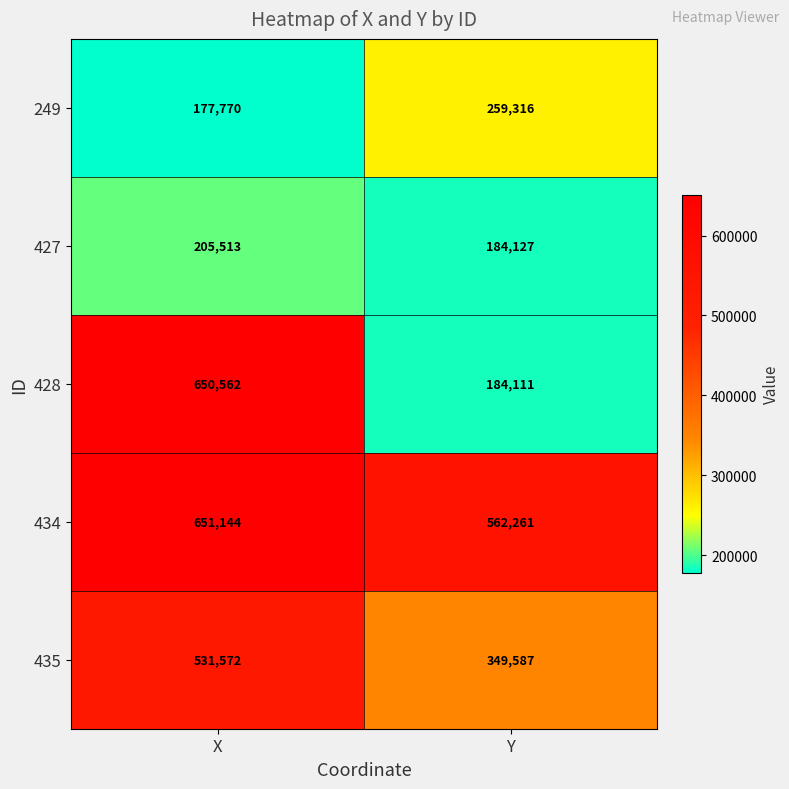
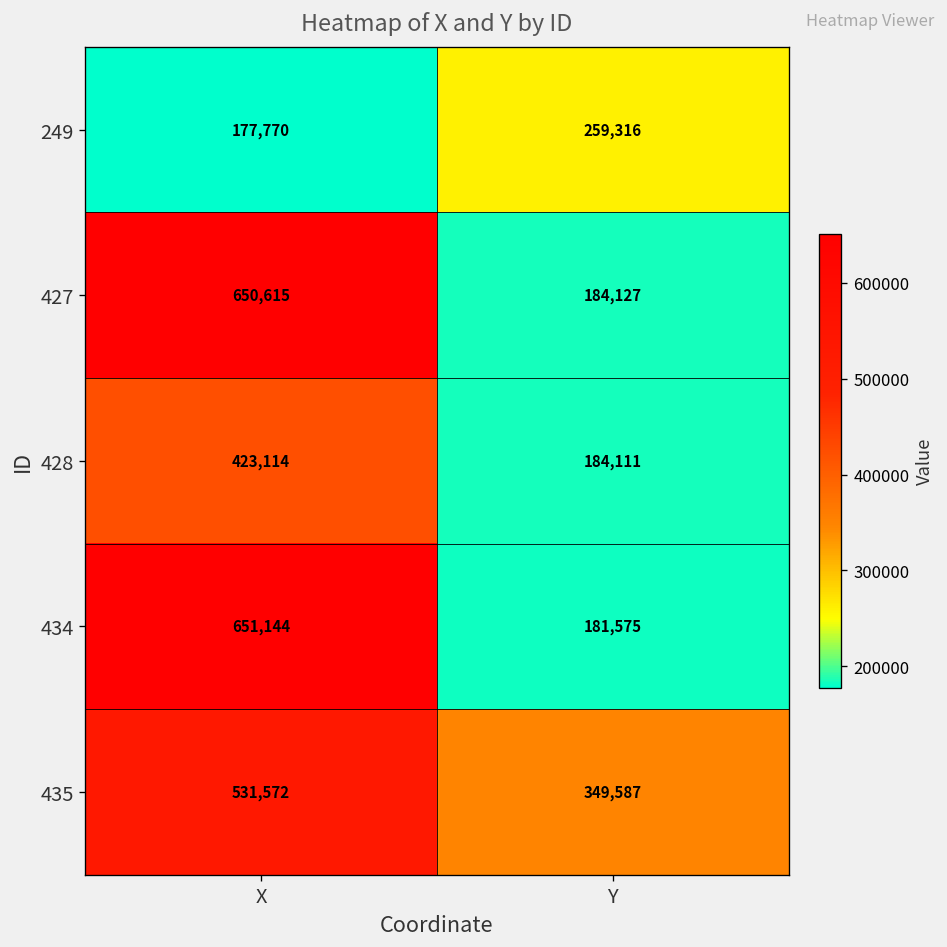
427, X: 205,513 -> 650,615
428, X: 650,562 -> 423,114
434, Y: 562,261 -> 181,575
